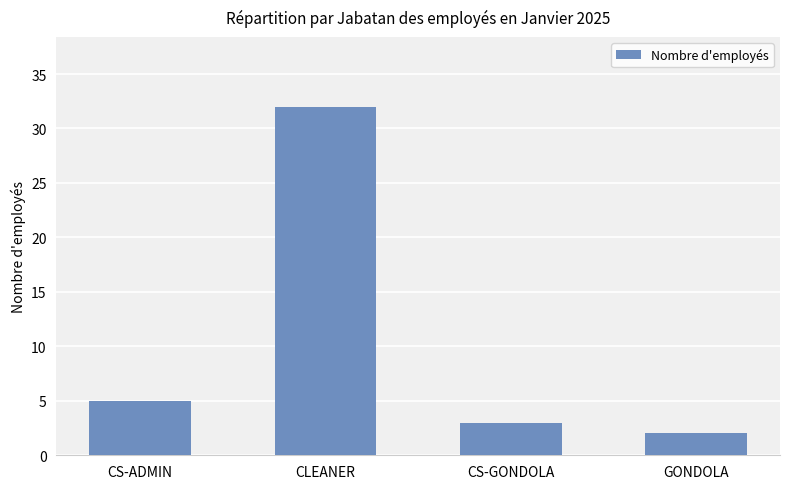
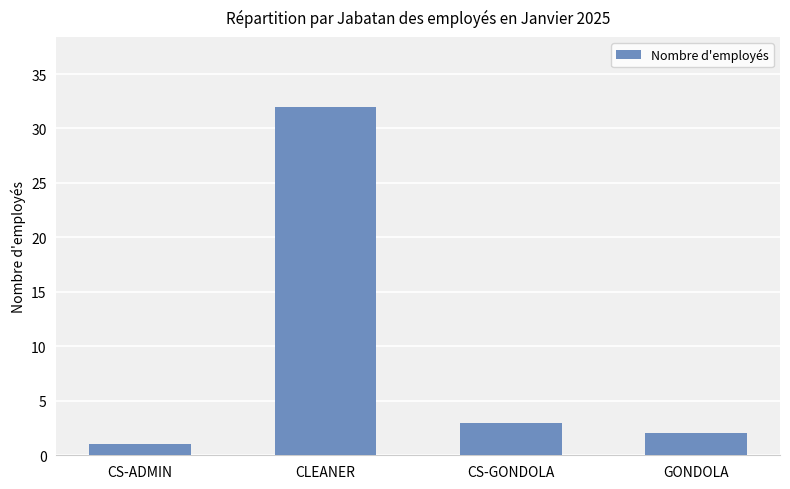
CS-ADMIN: 5 -> 1
